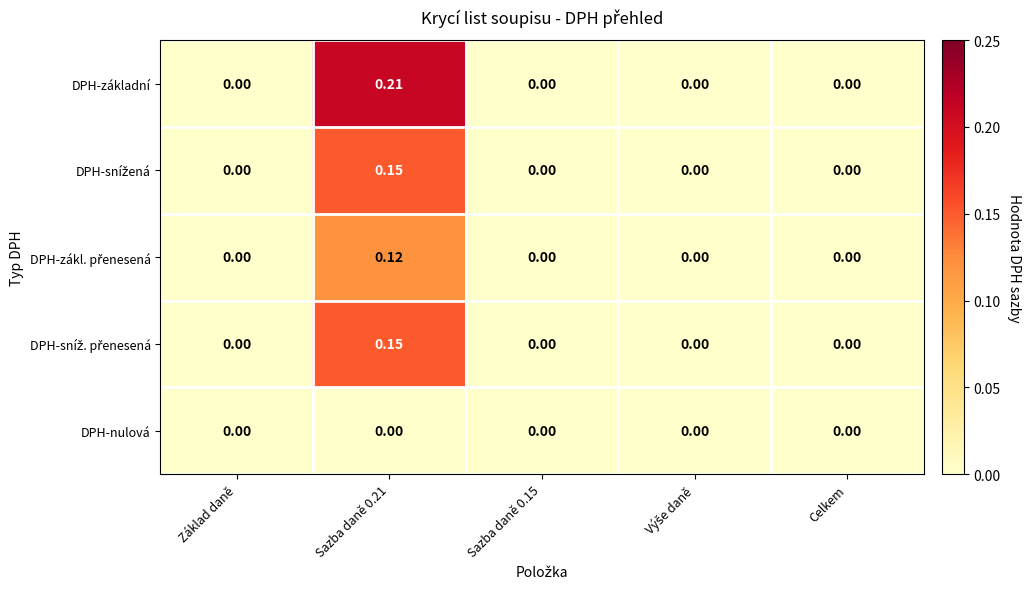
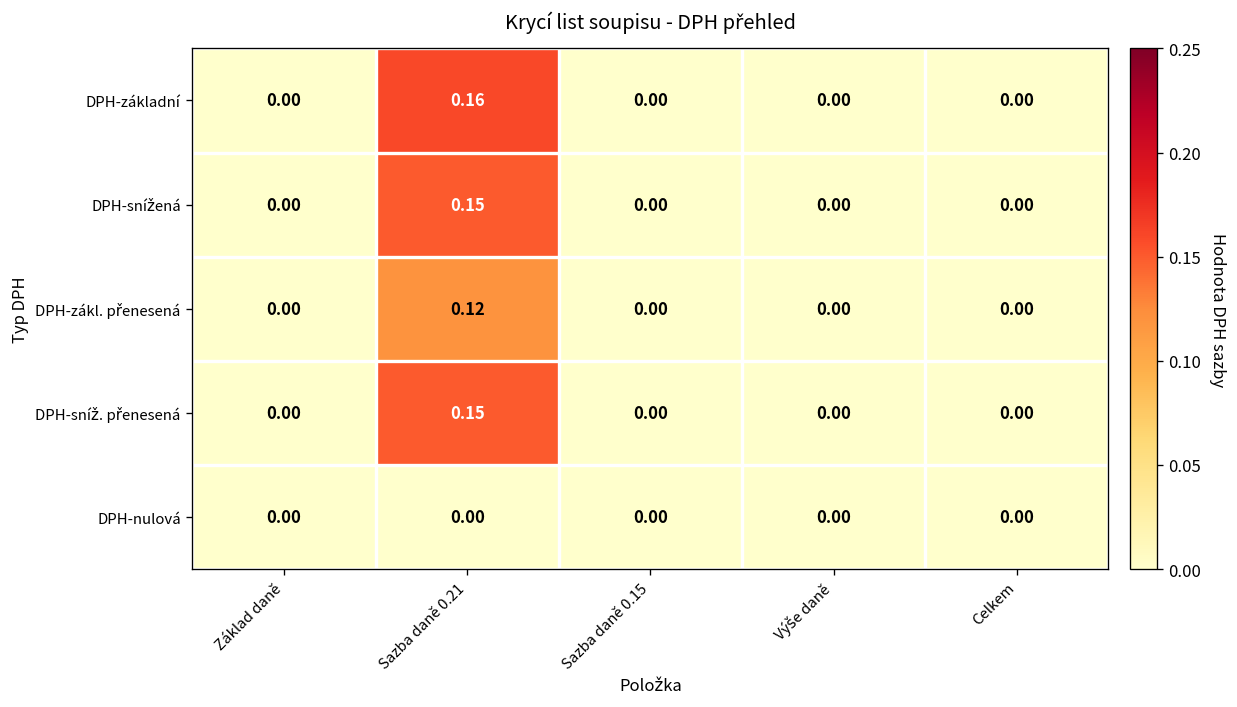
DPH-základní, Sazba daně 0.21: 0.21 -> 0.16
